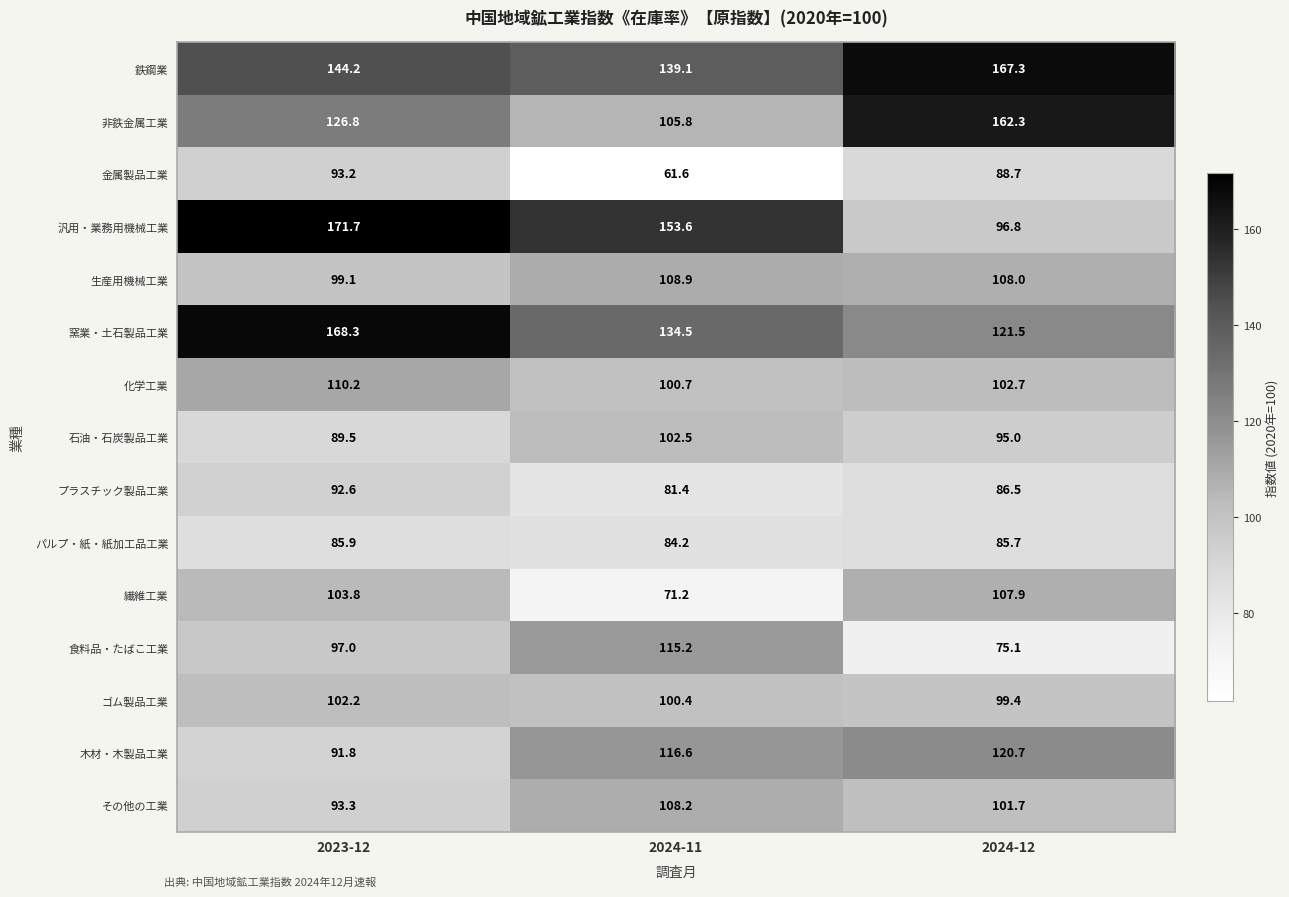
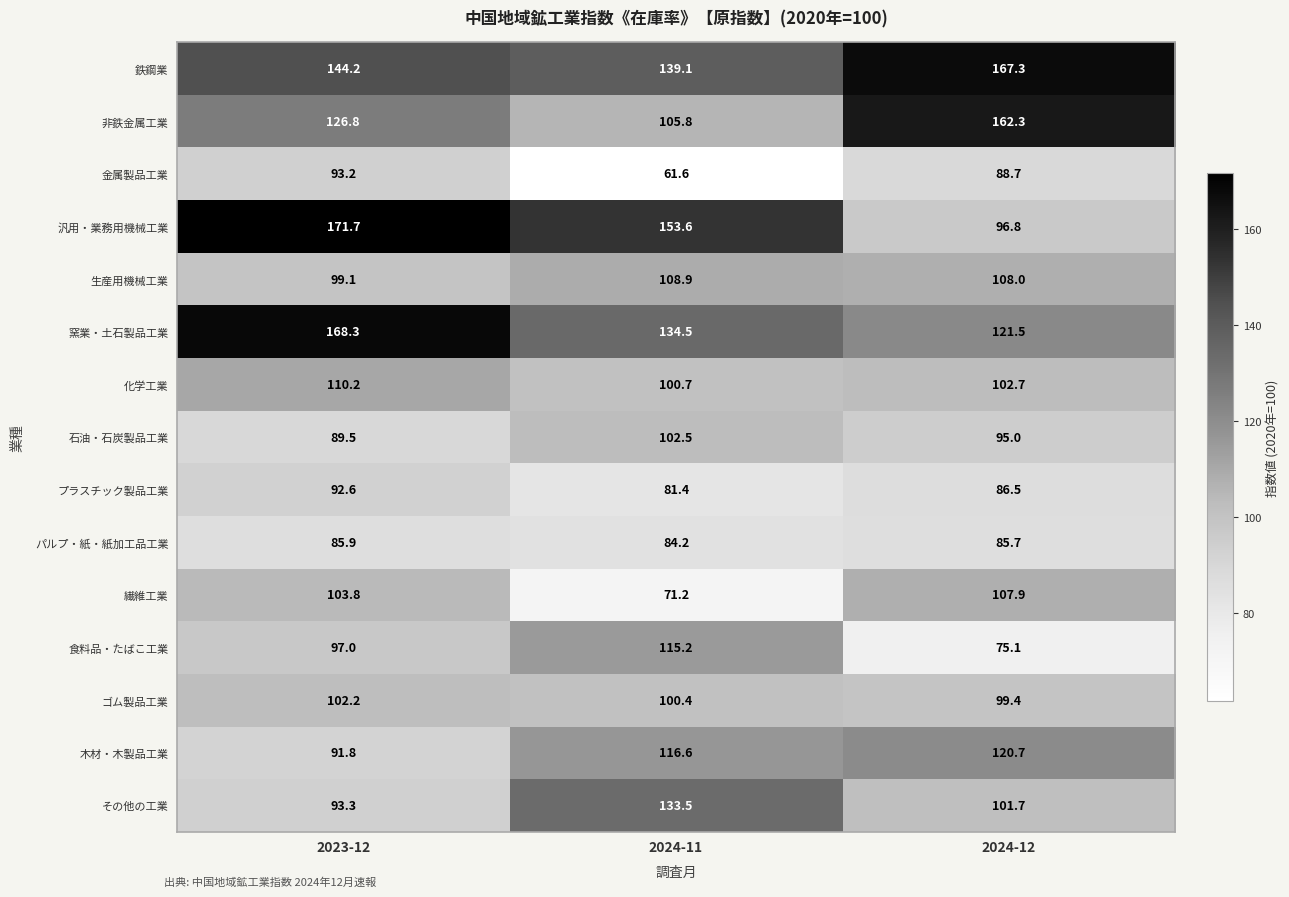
その他の工業, 2024-11: 108.2 -> 133.5
